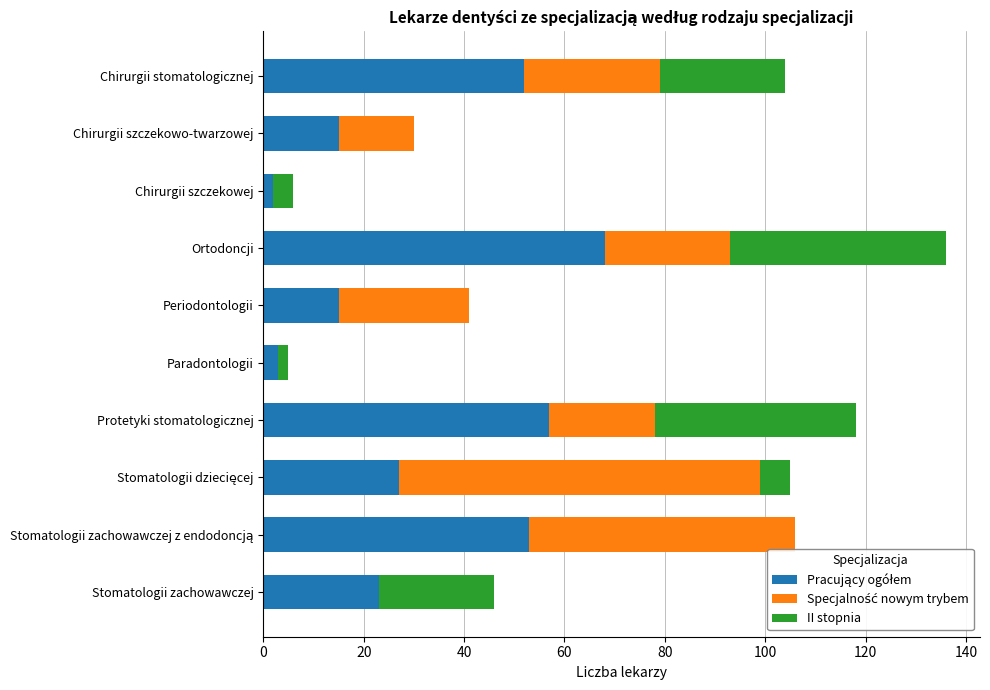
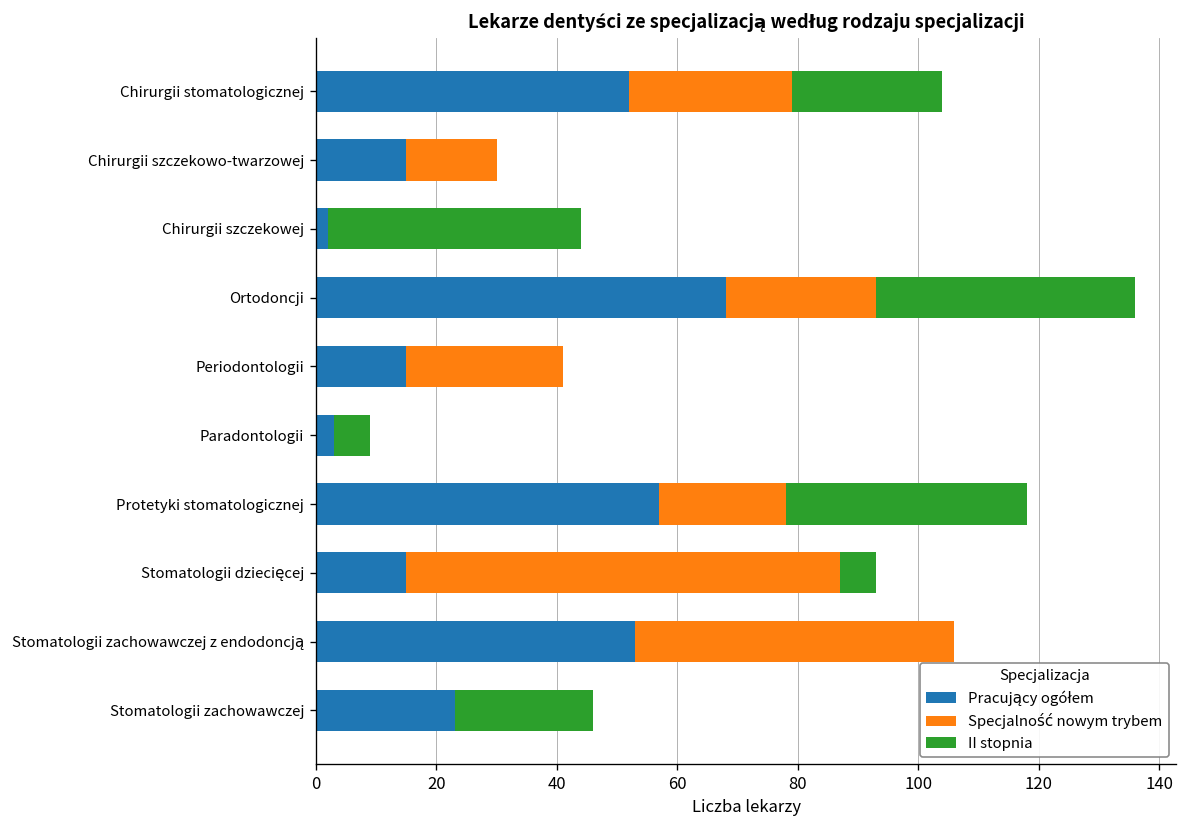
II stopnia, Chirurgii szczekowej: 4 -> 42
II stopnia, Paradontologii: 2 -> 6
Pracujący ogółem, Stomatologii dziecięcej: 27 -> 15
